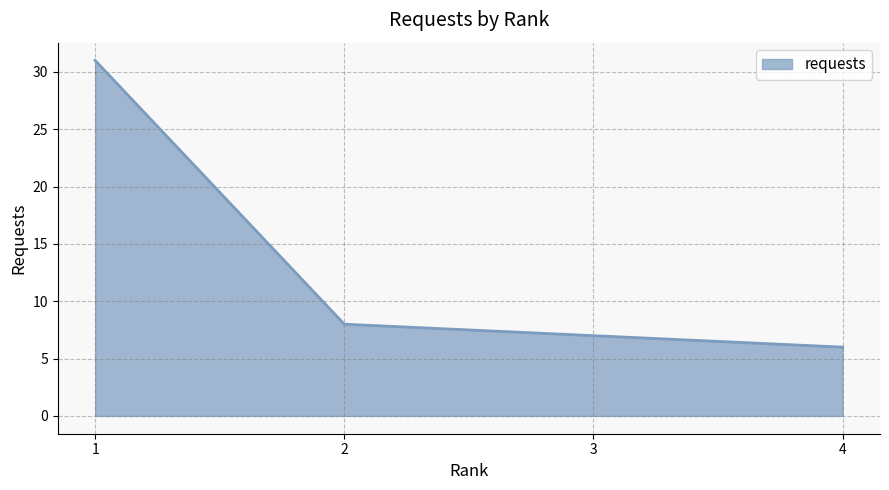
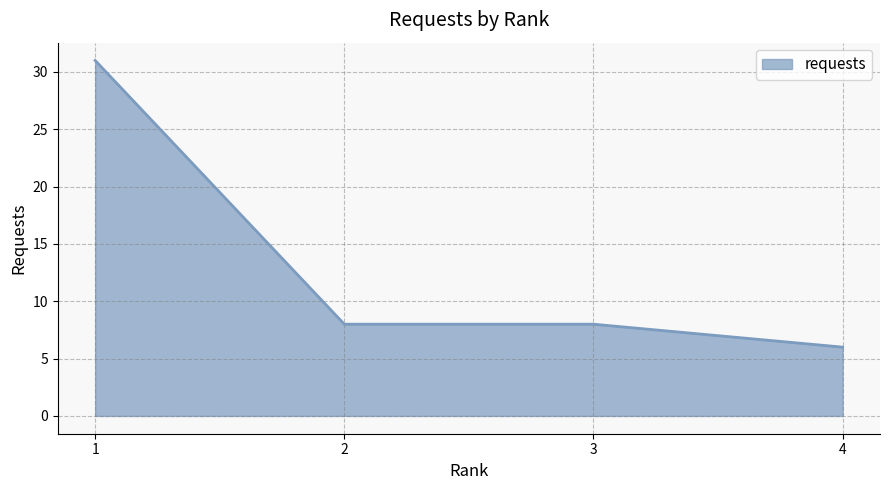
3: 7 -> 8
